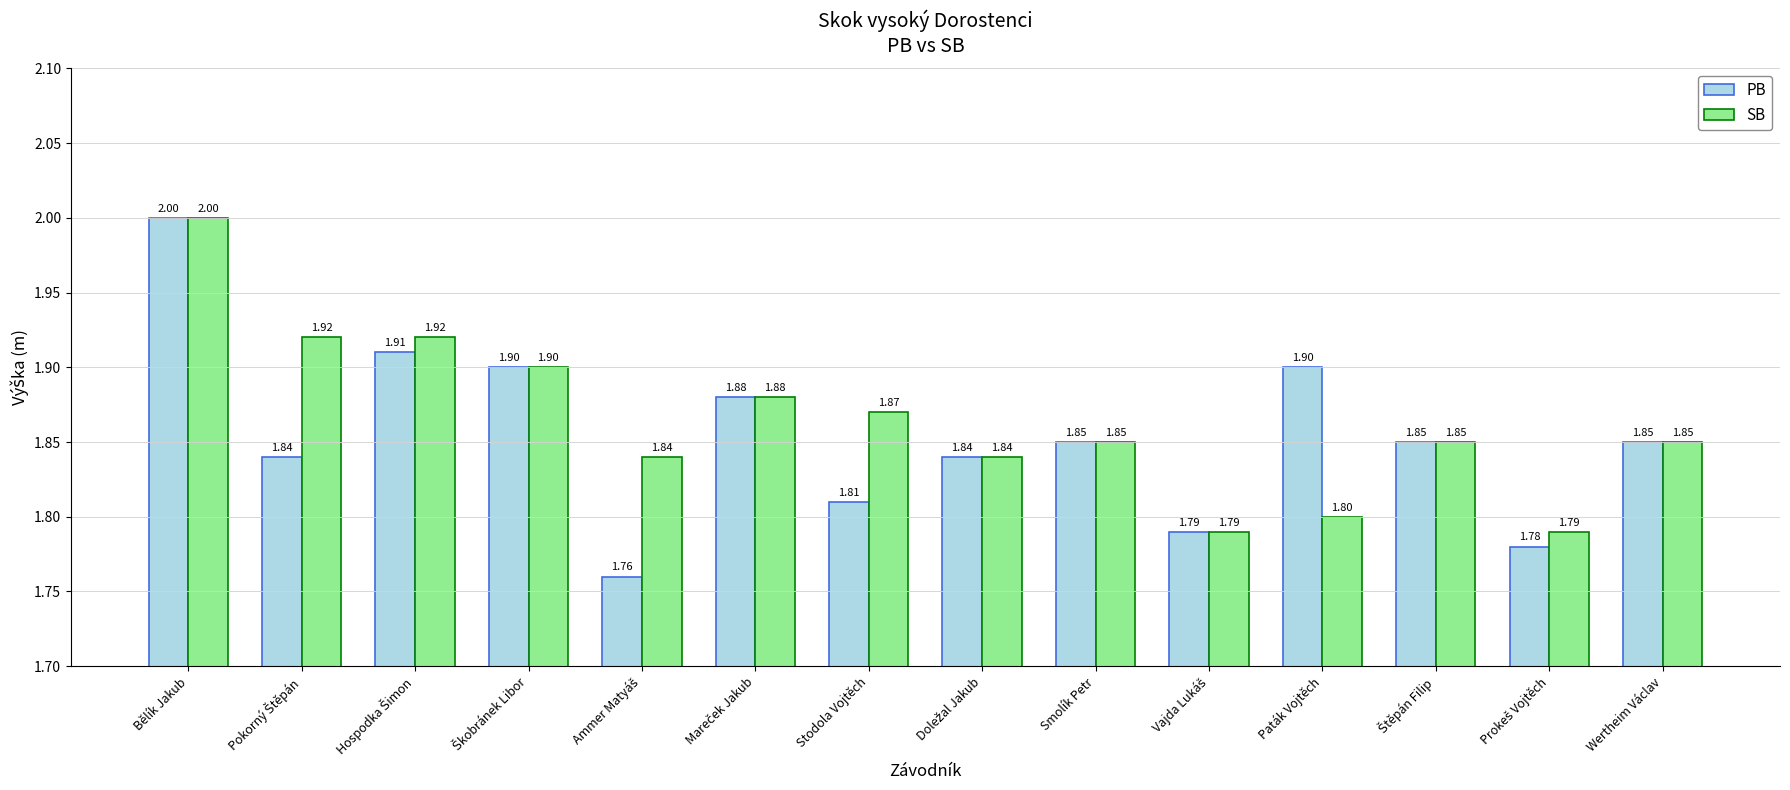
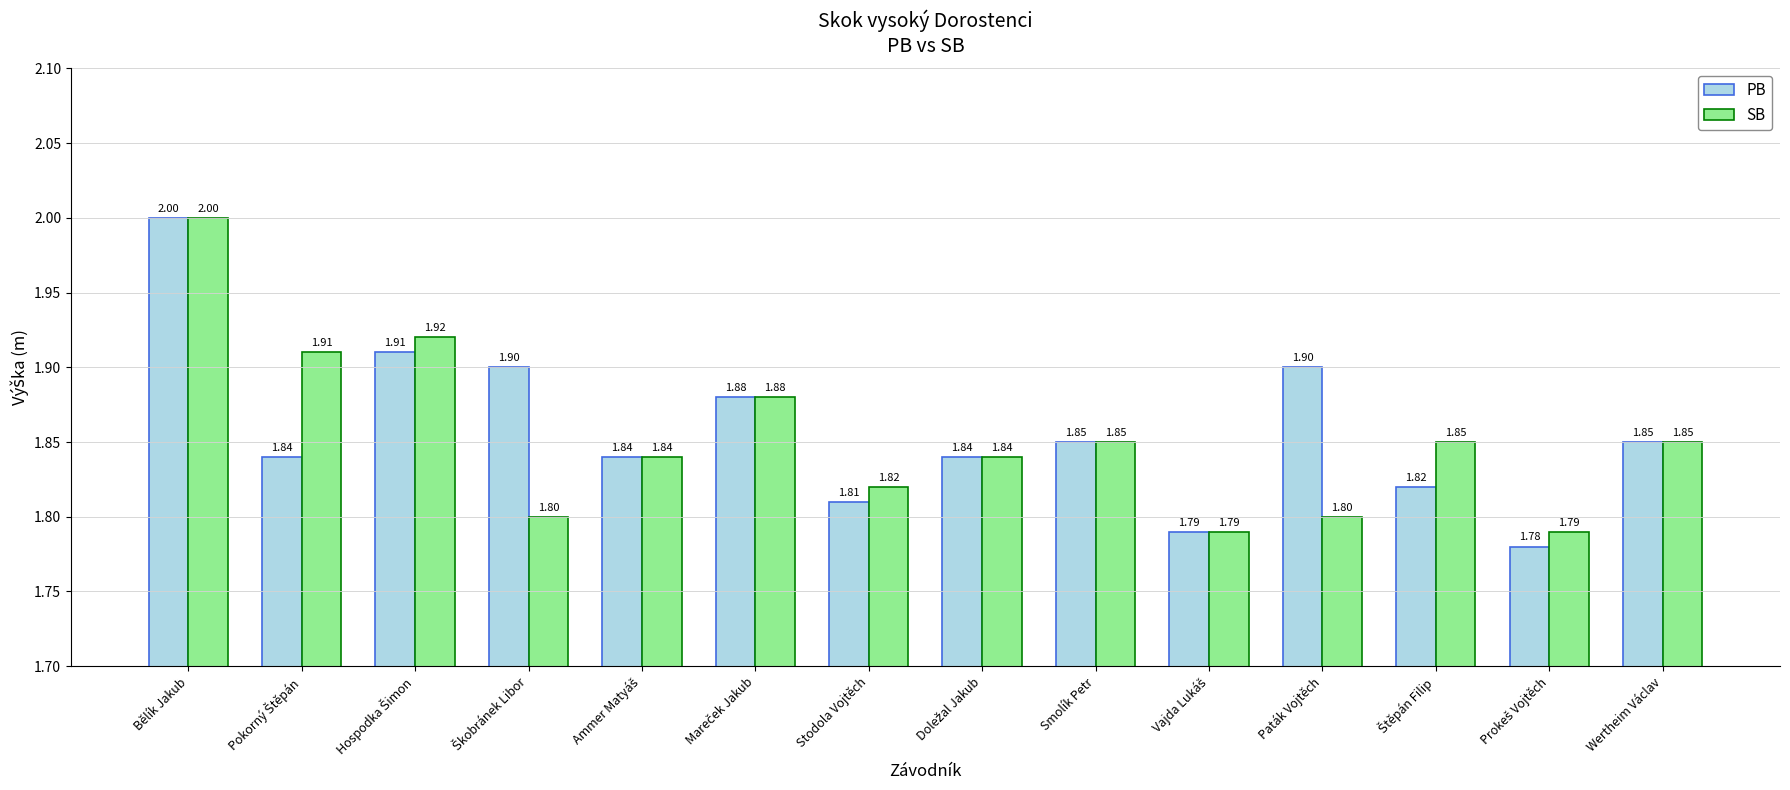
SB, Pokorný Štěpán: 1.92 -> 1.91
SB, Škobránek Libor: 1.90 -> 1.80
PB, Ammer Matyáš: 1.76 -> 1.84
SB, Stodola Vojtěch: 1.87 -> 1.82
PB, Štěpán Filip: 1.85 -> 1.82
